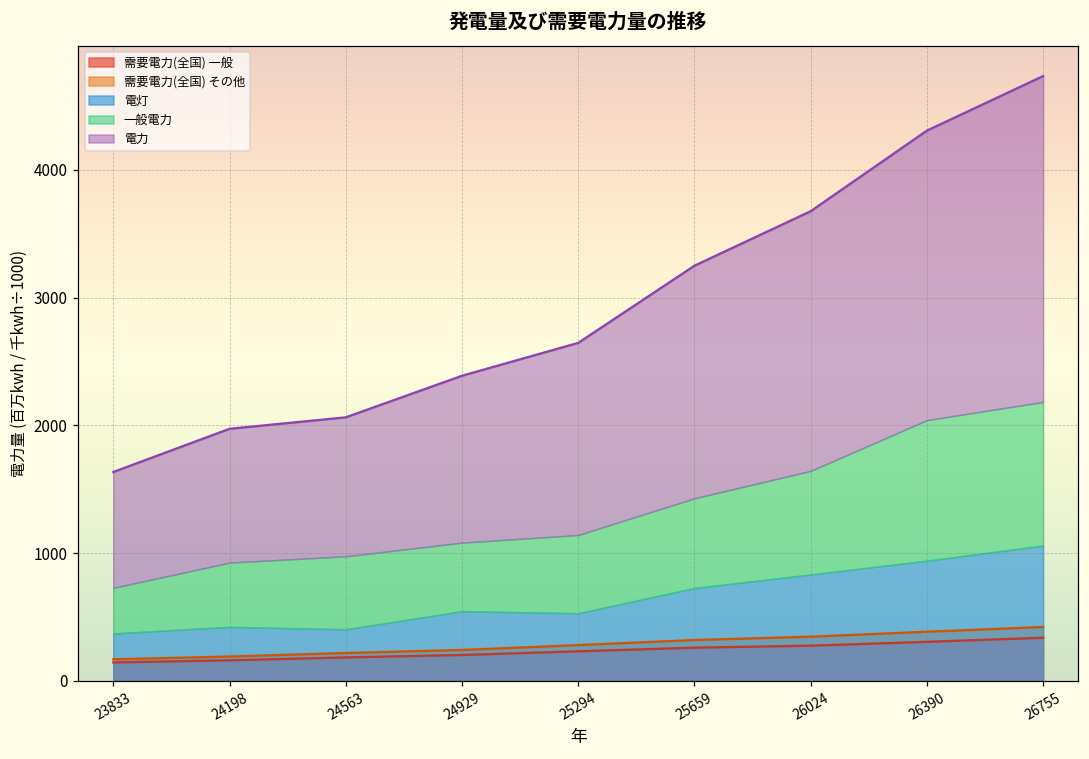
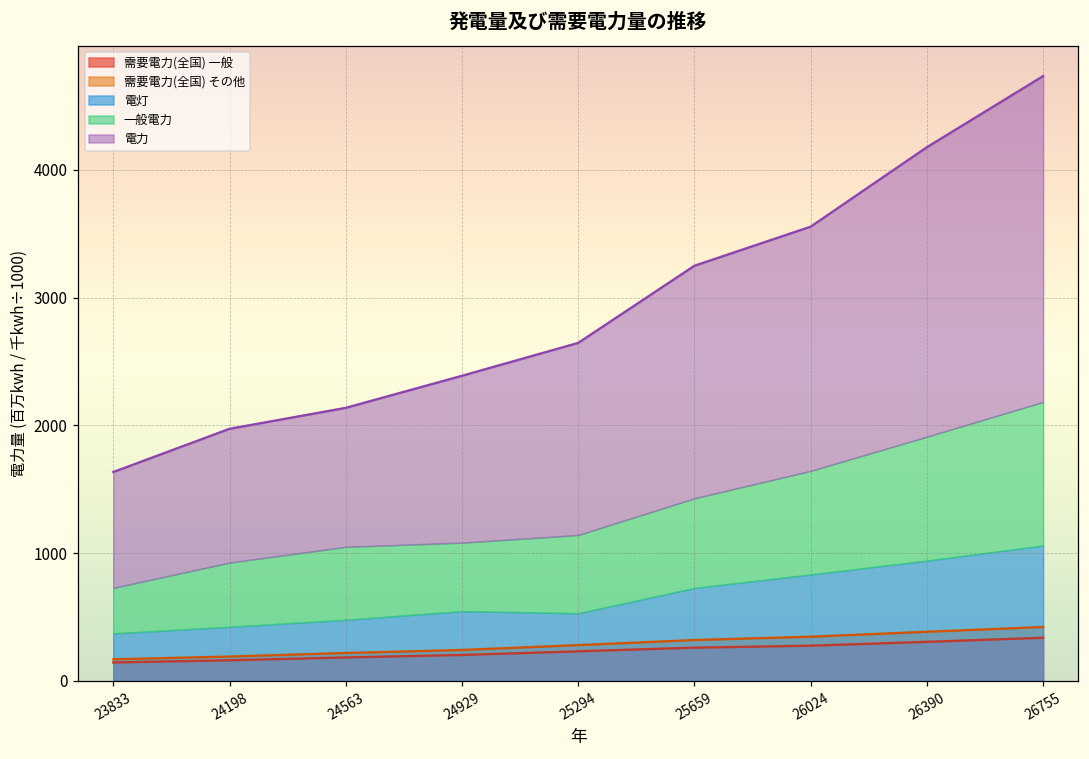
電灯, 24563: 400 -> 480
電力, 26024: 2030 -> 1910
一般電力, 26390: 1100 -> 970
